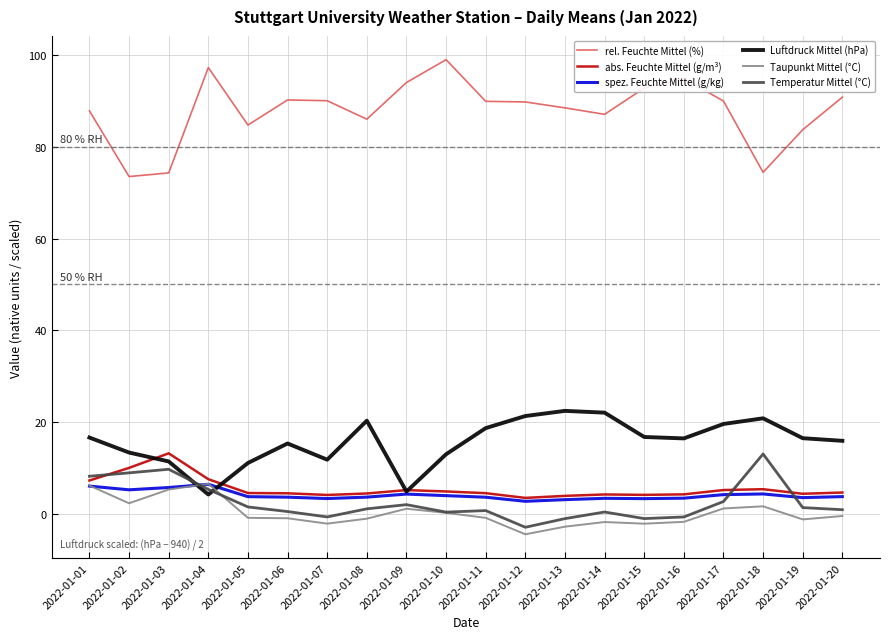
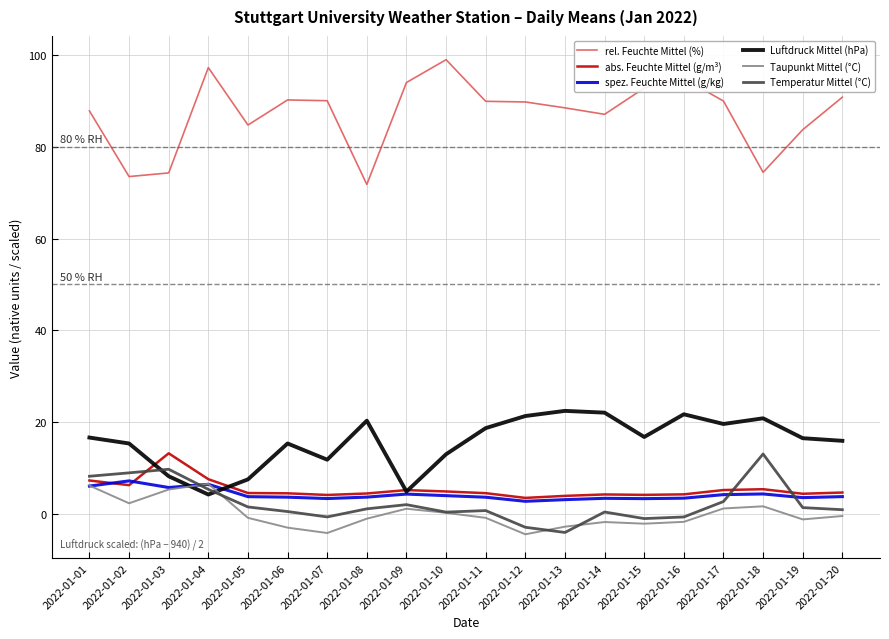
abs. Feuchte Mittel (g/m³), 2022-01-02: 10 -> 6
spez. Feuchte Mittel (g/kg), 2022-01-02: 5 -> 7
Luftdruck Mittel (hPa), 2022-01-02: 13 -> 15
Luftdruck Mittel (hPa), 2022-01-03: 11 -> 8
Luftdruck Mittel (hPa), 2022-01-05: 11 -> 8
Taupunkt Mittel (°C), 2022-01-06: -1 -> -3
Taupunkt Mittel (°C), 2022-01-07: -2 -> -4
rel. Feuchte Mittel (%), 2022-01-08: 86 -> 72
Temperatur Mittel (°C), 2022-01-13: -1 -> -4
Luftdruck Mittel (hPa), 2022-01-16: 17 -> 22
